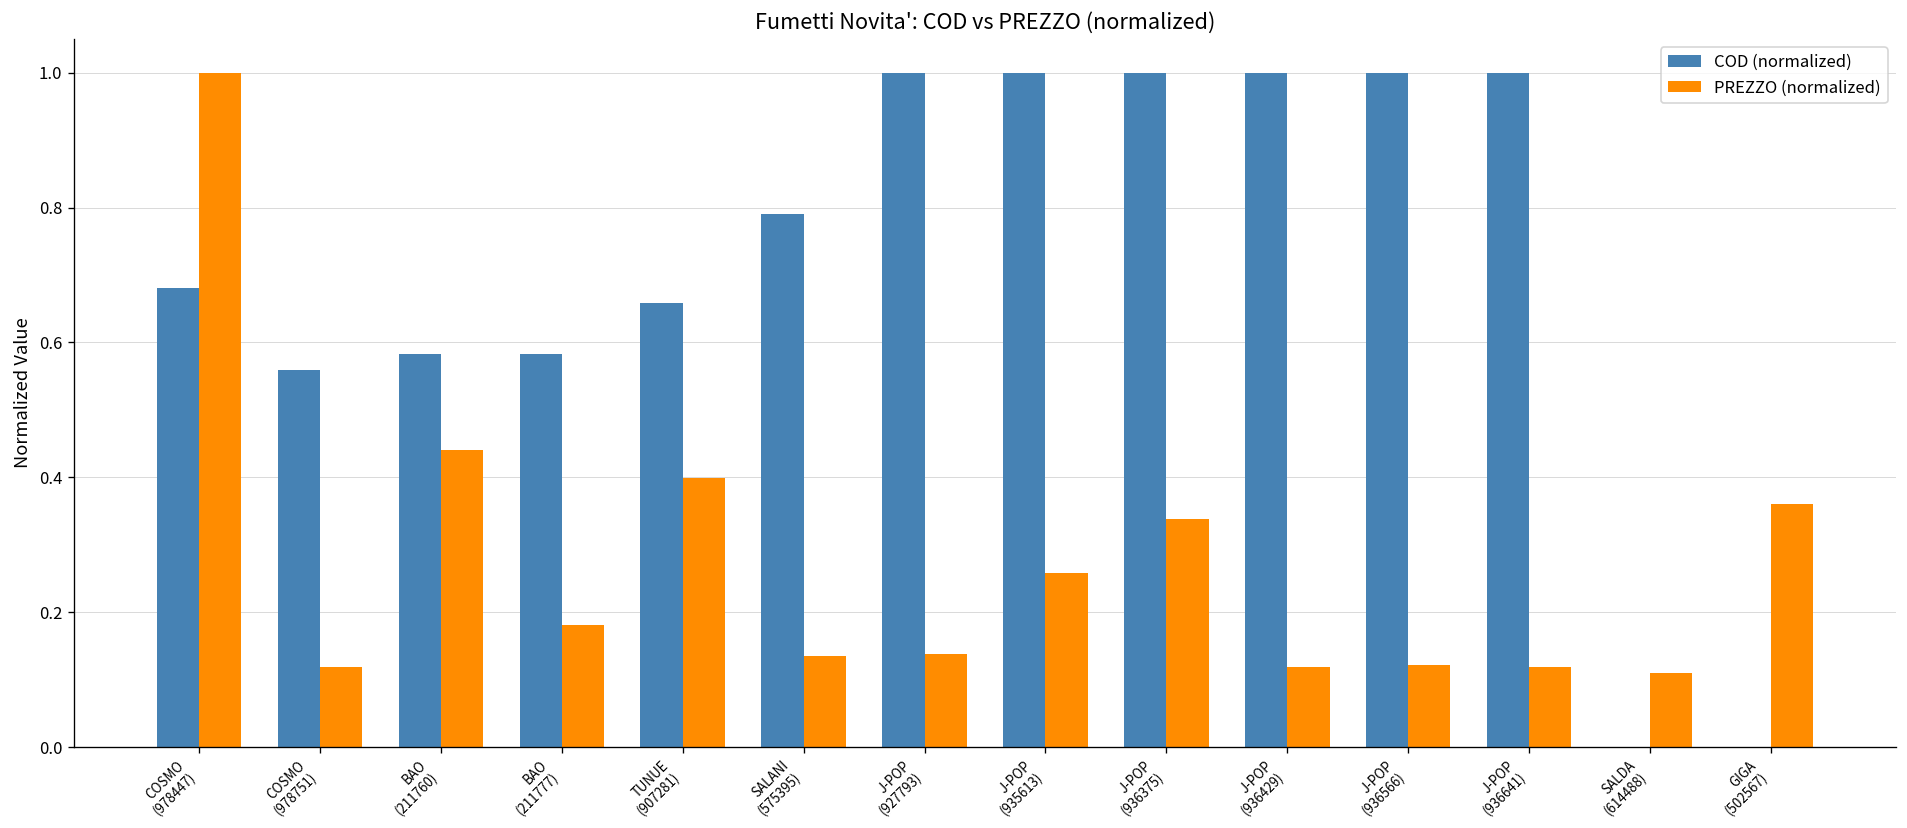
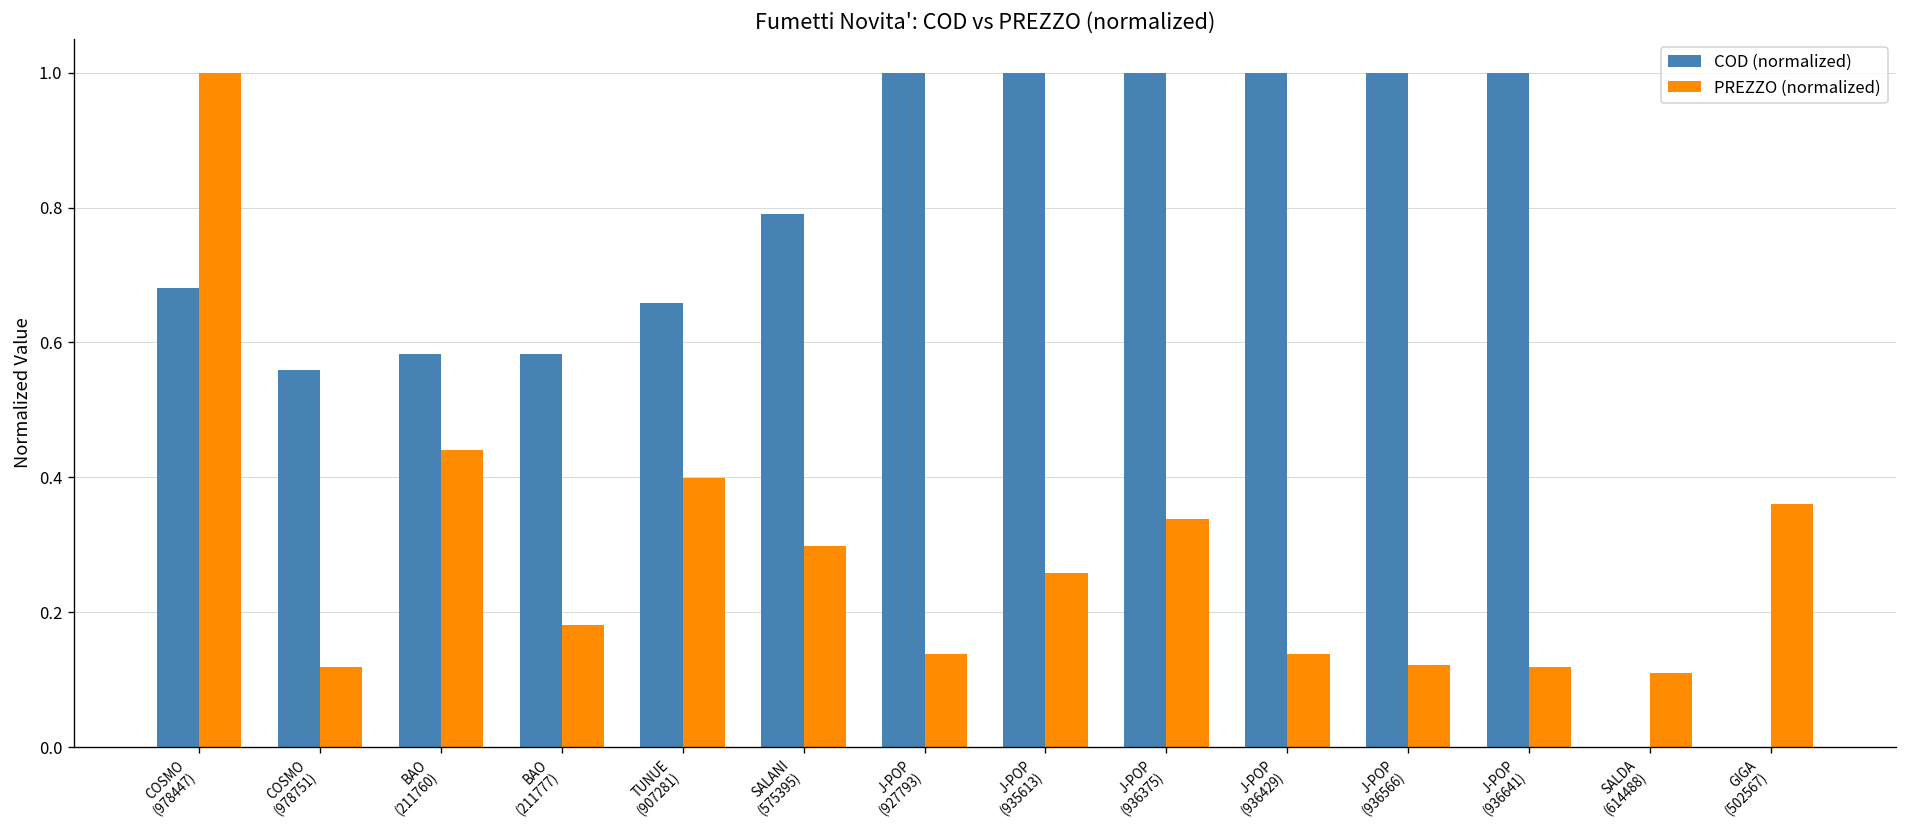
PREZZO (normalized), SALANI (575395): 0.13 -> 0.30
PREZZO (normalized), J-POP (936429): 0.12 -> 0.14
